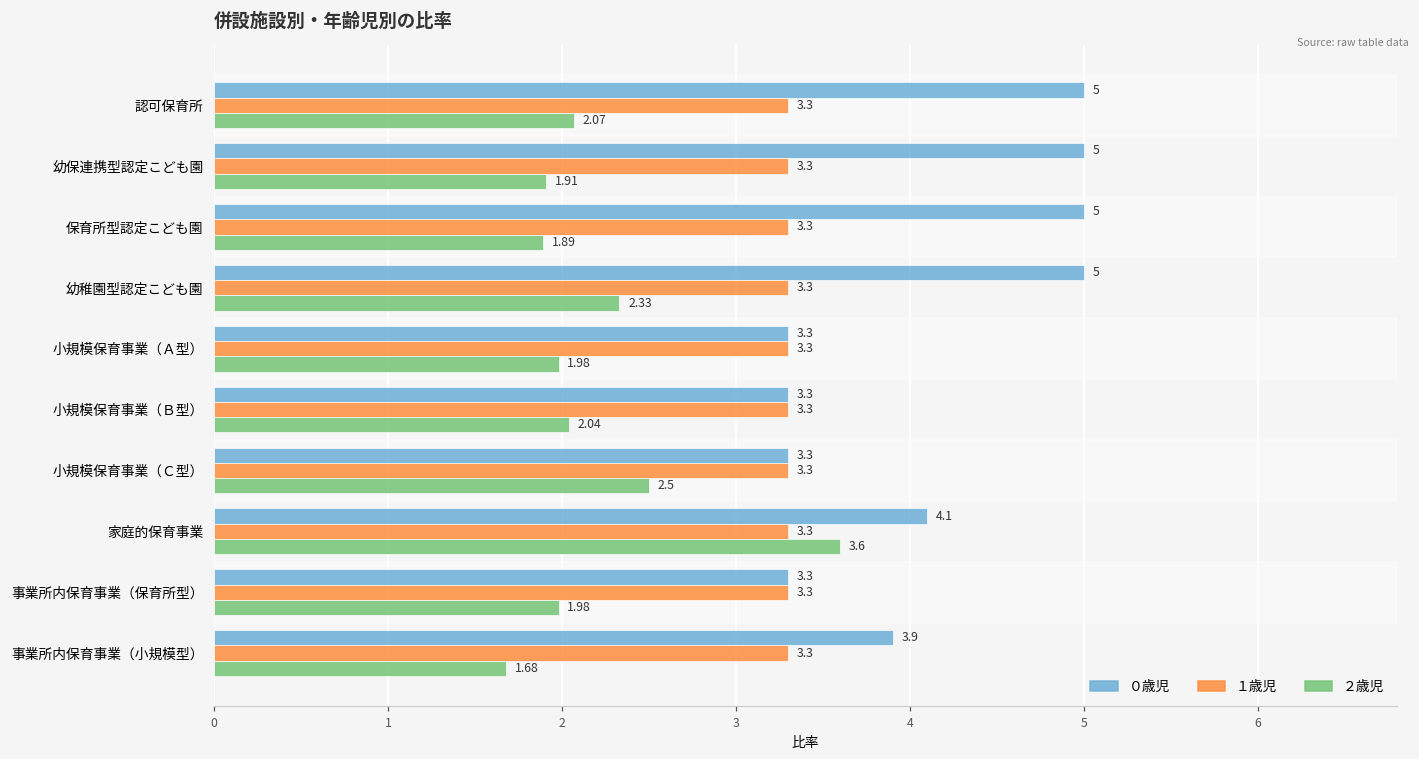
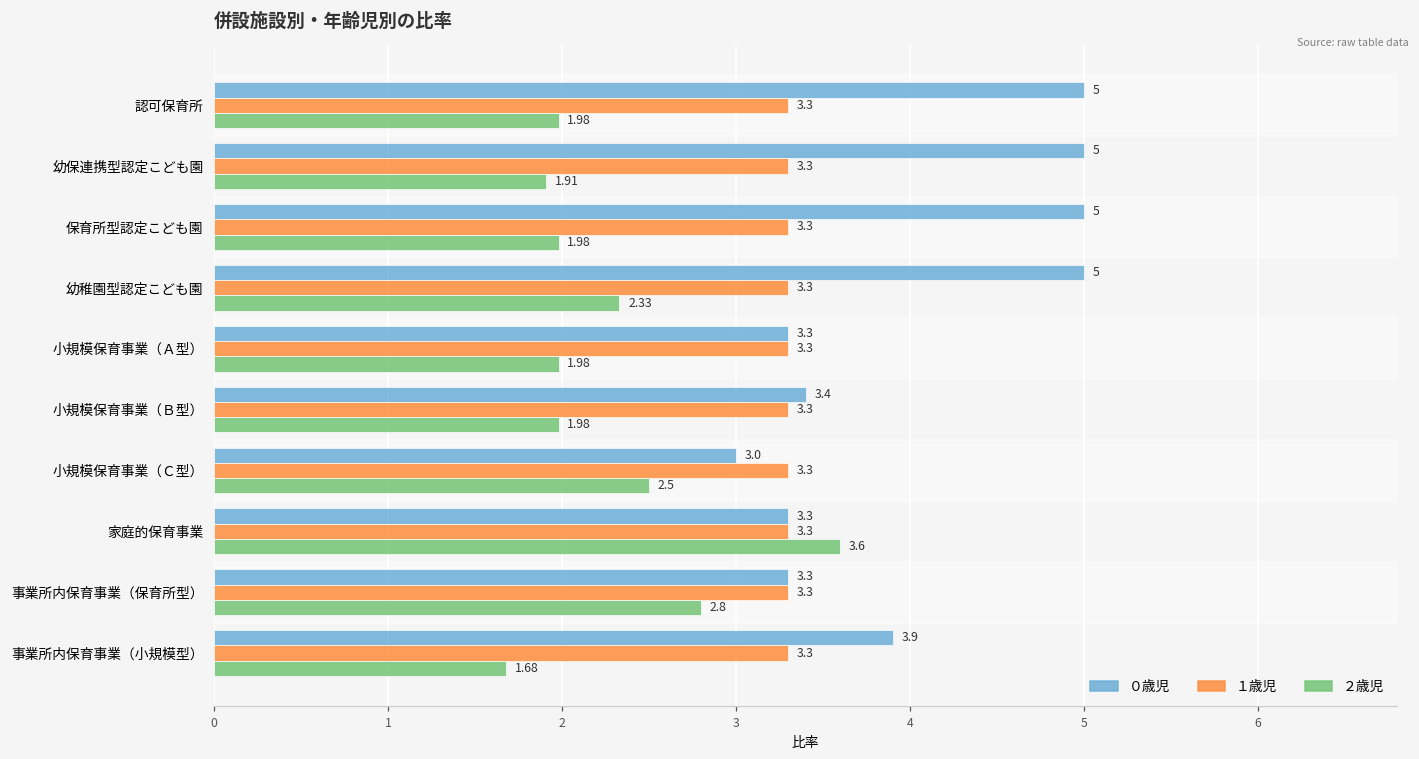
２歳児, 認可保育所: 2.07 -> 1.98
２歳児, 保育所型認定こども園: 1.89 -> 1.98
０歳児, 小規模保育事業（Ｂ型）: 3.3 -> 3.4
２歳児, 小規模保育事業（Ｂ型）: 2.04 -> 1.98
０歳児, 小規模保育事業（Ｃ型）: 3.3 -> 3.0
０歳児, 家庭的保育事業: 4.1 -> 3.3
２歳児, 事業所内保育事業（保育所型）: 1.98 -> 2.8
